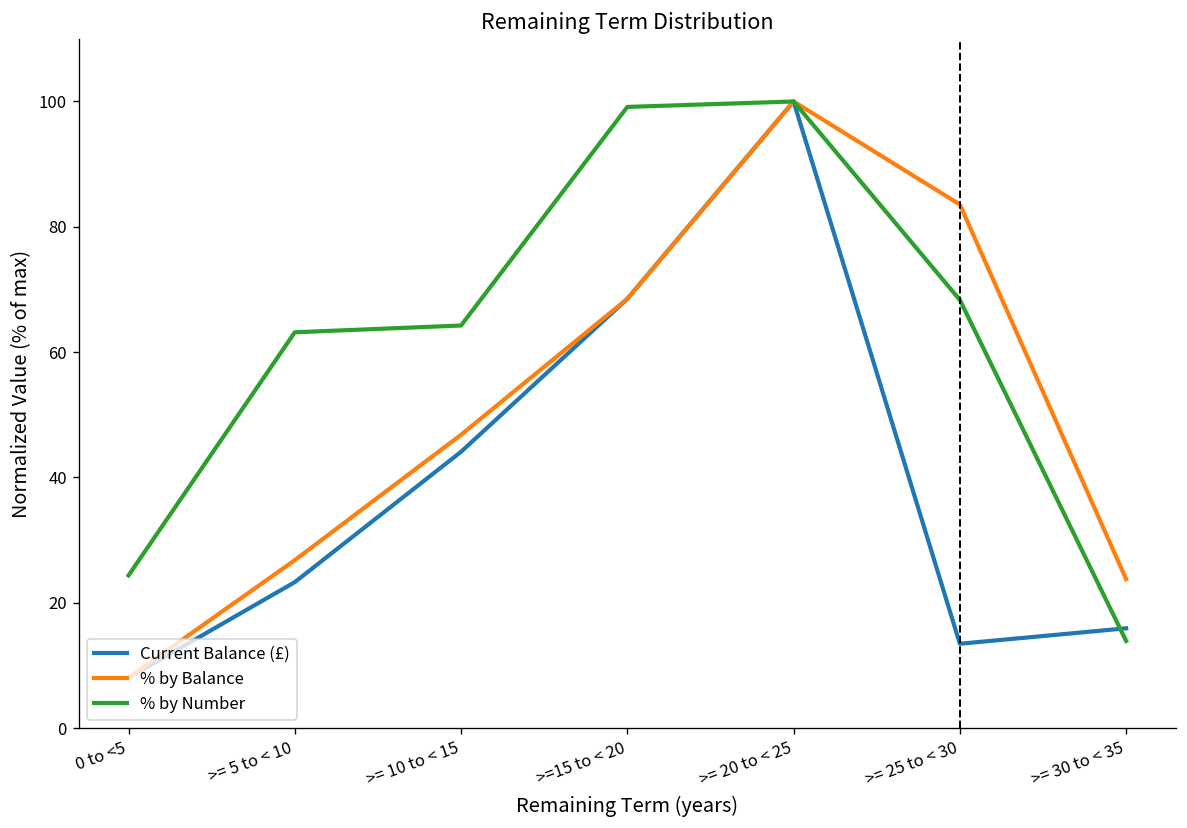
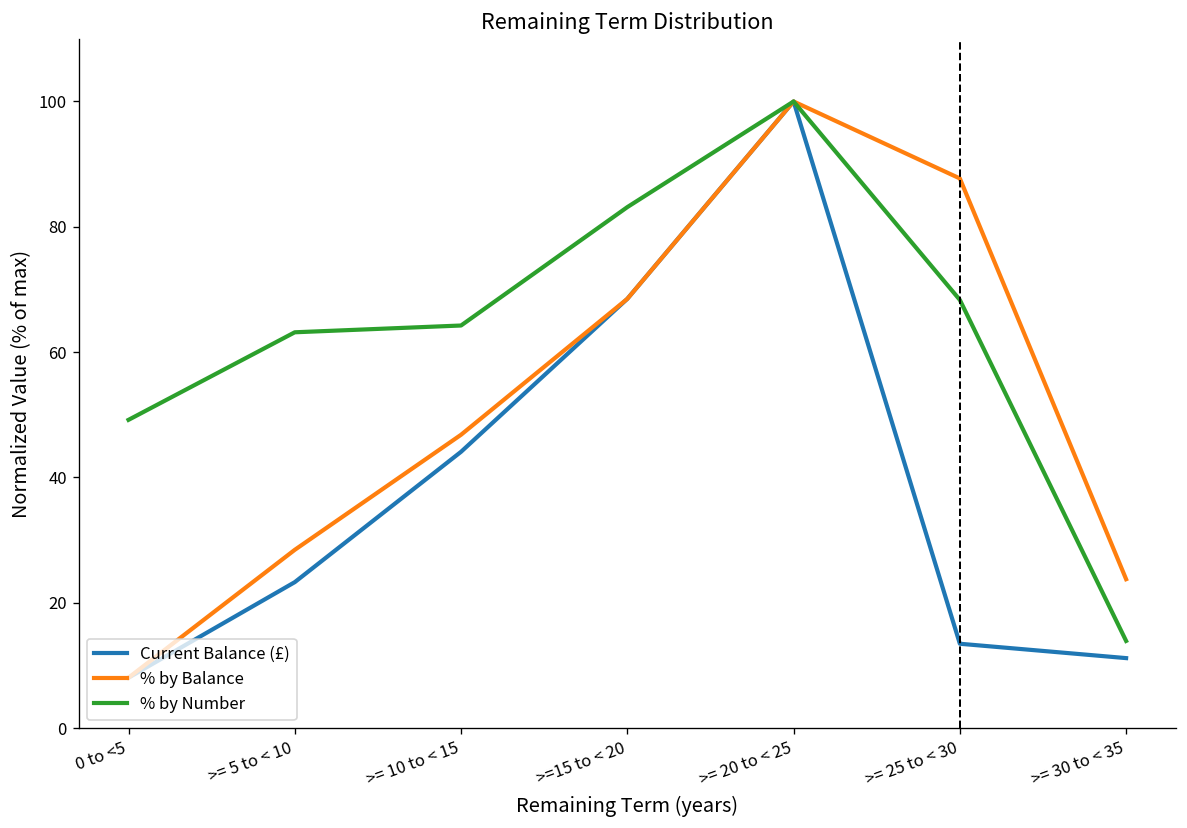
% by Number, 0 to <5: 24 -> 49
% by Balance, >= 5 to < 10: 27 -> 28
% by Number, >=15 to < 20: 99 -> 83
% by Balance, >= 25 to < 30: 84 -> 88
Current Balance (£), >= 30 to < 35: 16 -> 11
